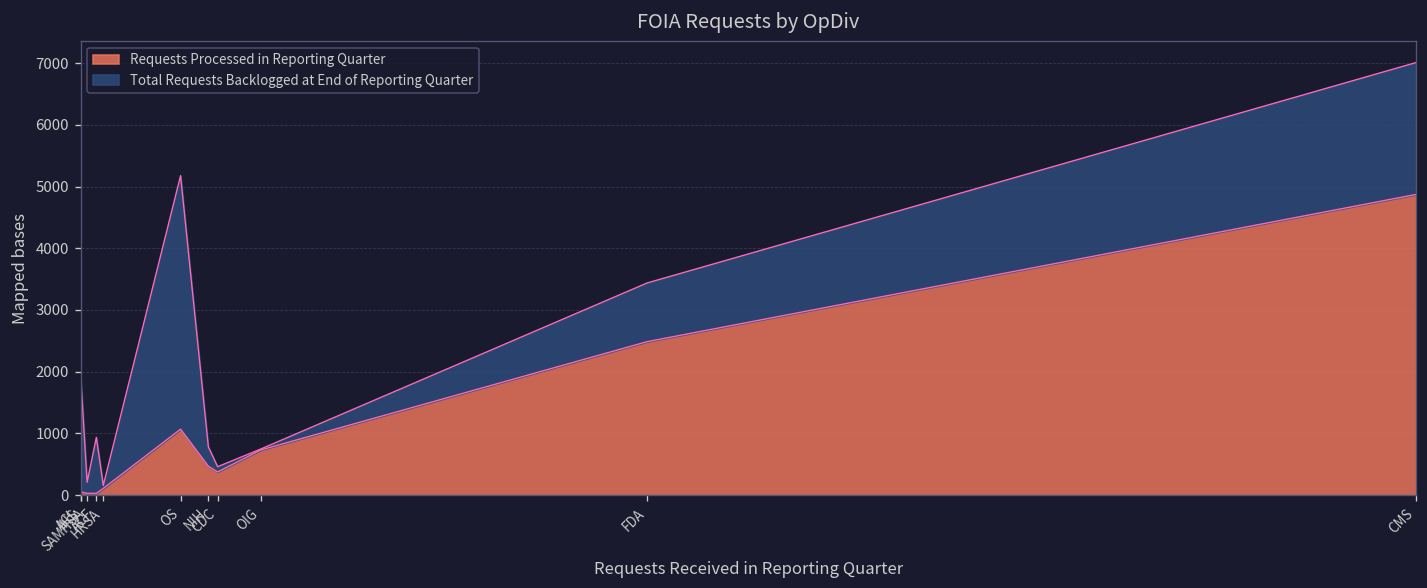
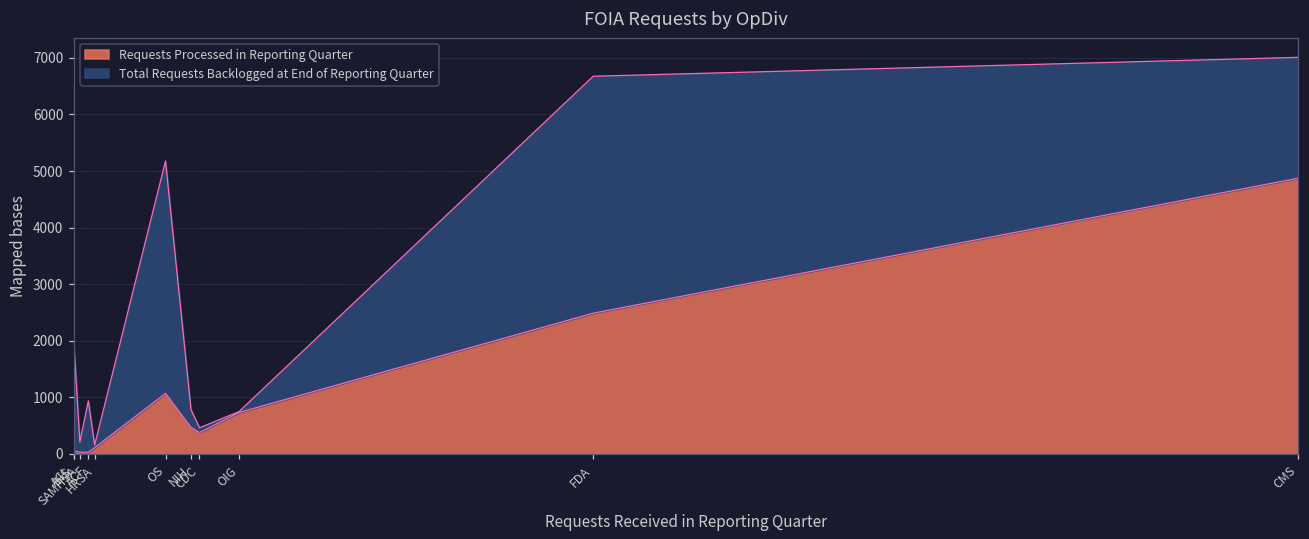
Total Requests Backlogged at End of Reporting Quarter, FDA: 1000 -> 4200
